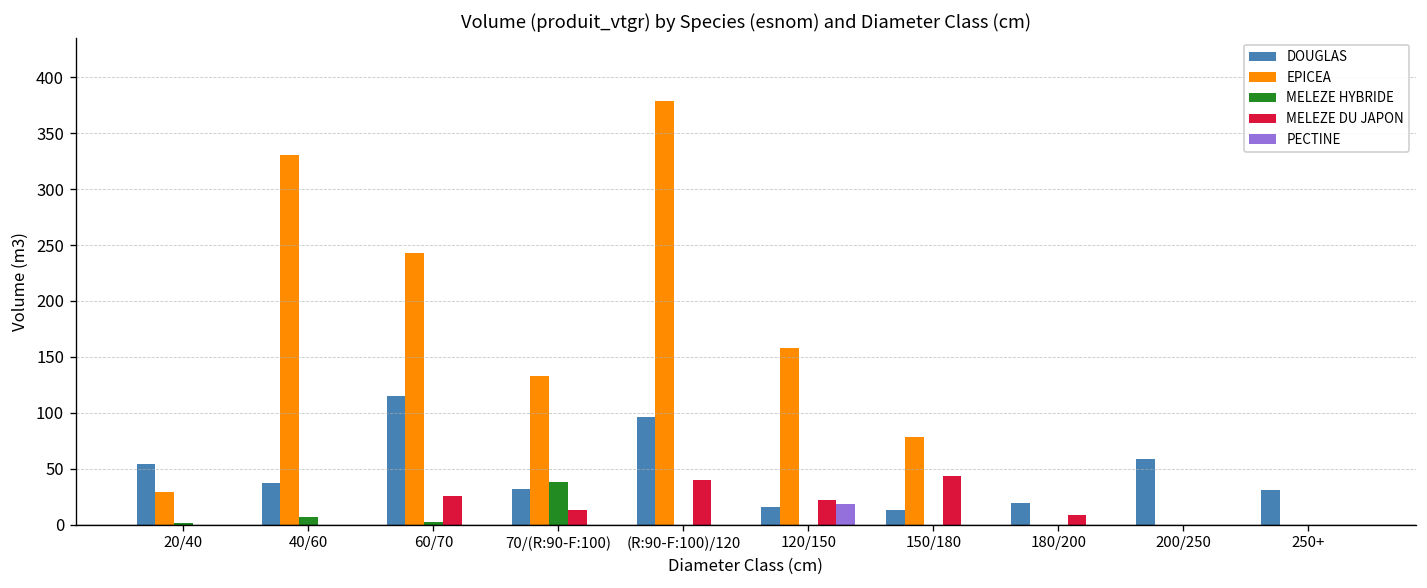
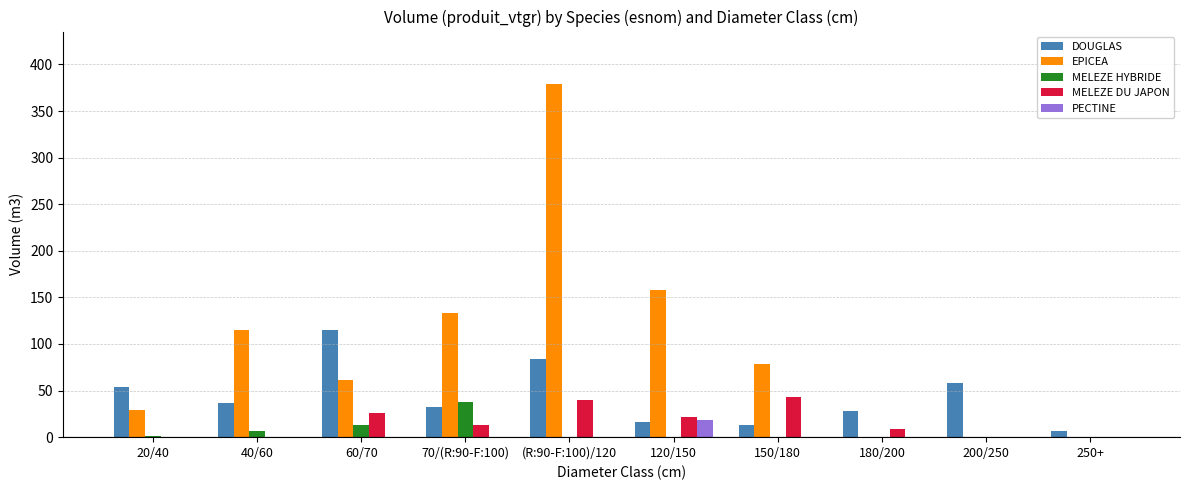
EPICEA, 40/60: 330 -> 120
EPICEA, 60/70: 240 -> 60
MELEZE HYBRIDE, 60/70: 0 -> 10
DOUGLAS, (R:90-F:100)/120: 100 -> 80
DOUGLAS, 180/200: 20 -> 30
DOUGLAS, 250+: 30 -> 10
